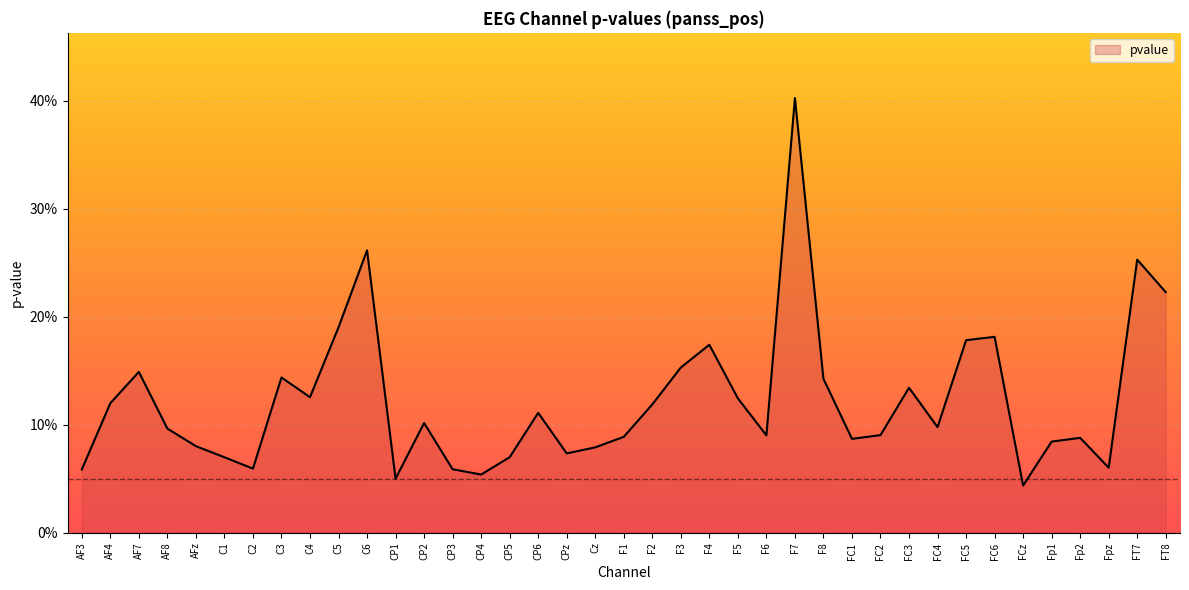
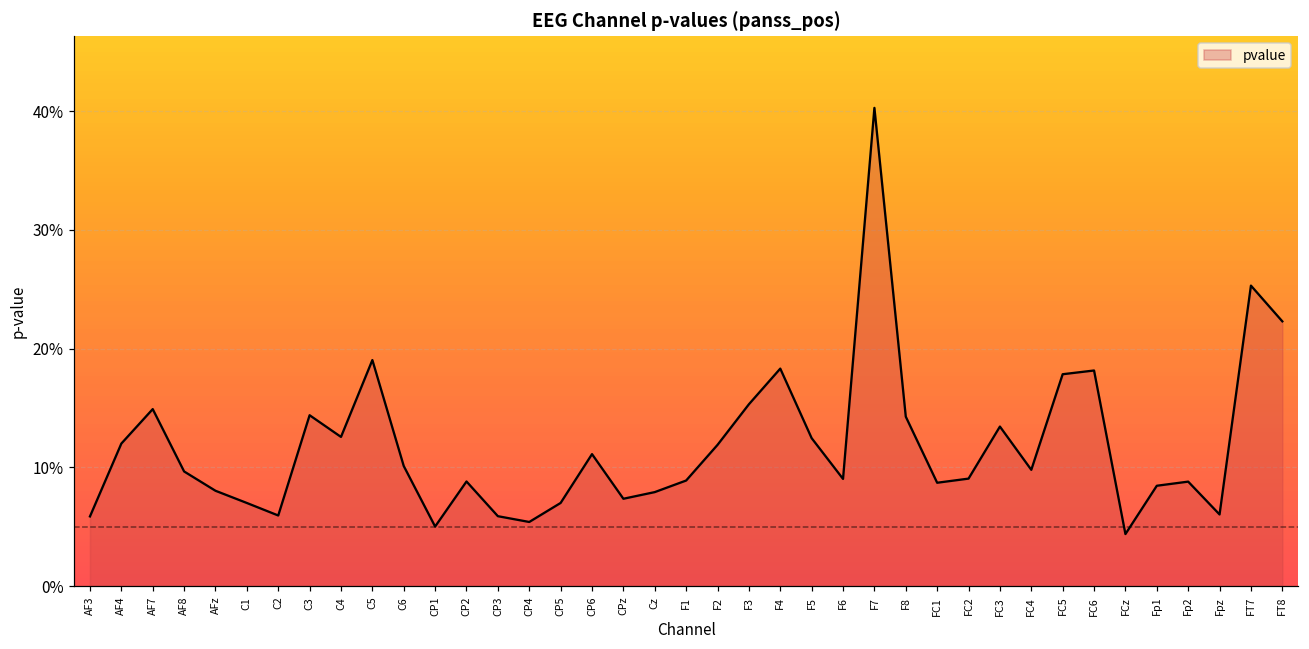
C6: 26.2% -> 10.1%
CP2: 10.2% -> 8.8%
F4: 17.4% -> 18.3%
